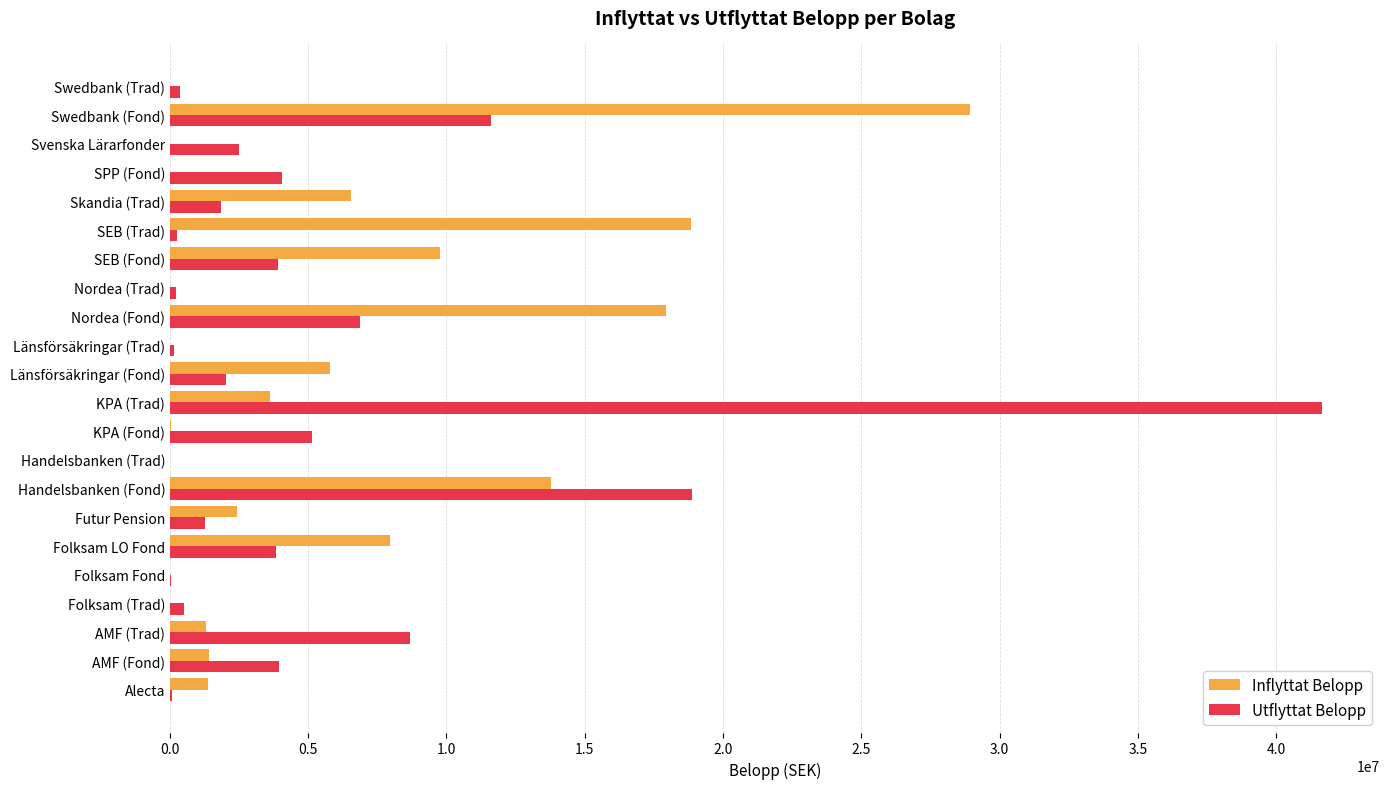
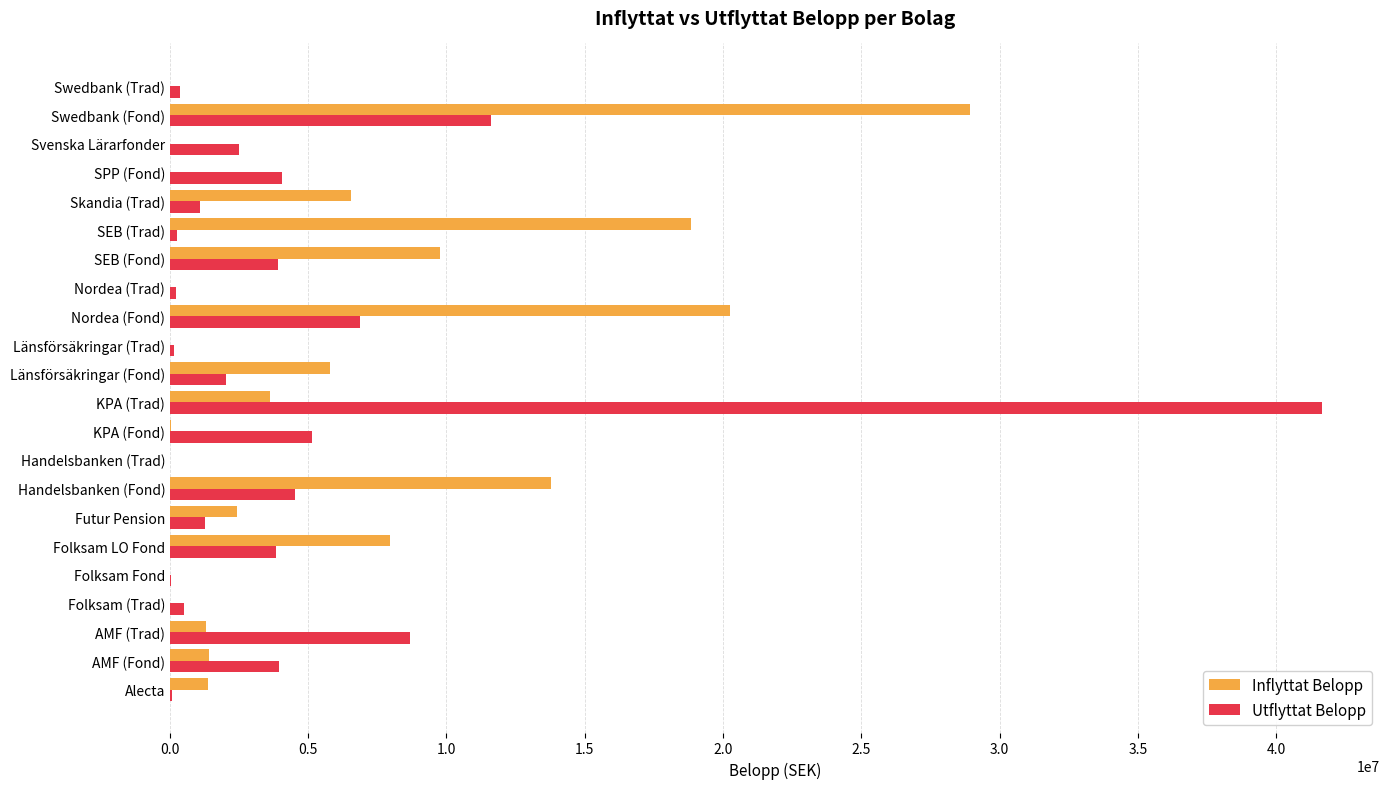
Utflyttat Belopp, Skandia (Trad): 1800000 -> 1100000
Inflyttat Belopp, Nordea (Fond): 17900000 -> 20300000
Utflyttat Belopp, Handelsbanken (Fond): 18900000 -> 4500000
